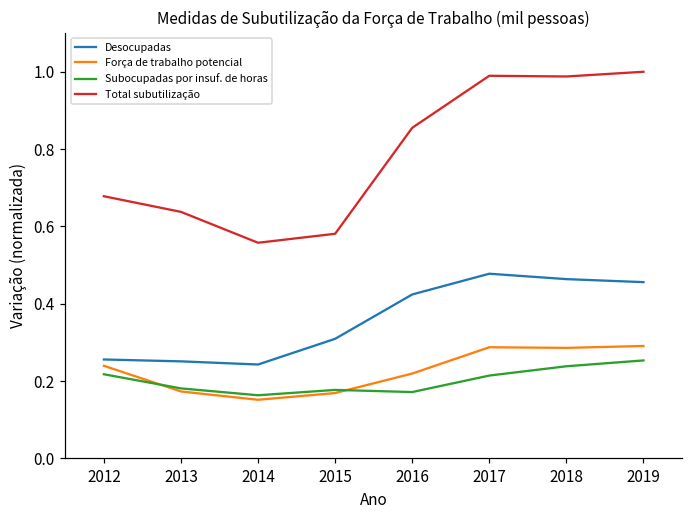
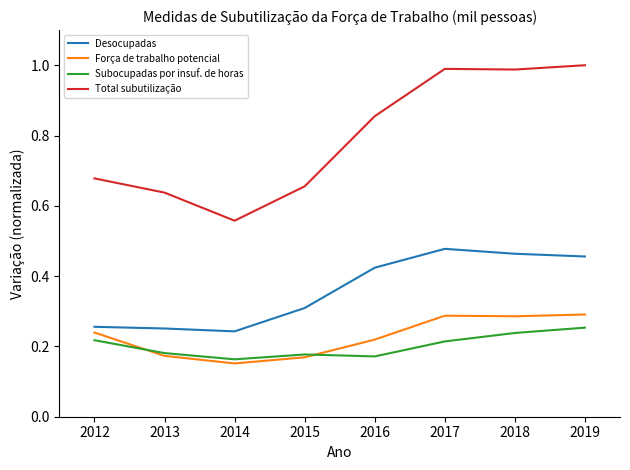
Total subutilização, 2015: 0.58 -> 0.66
